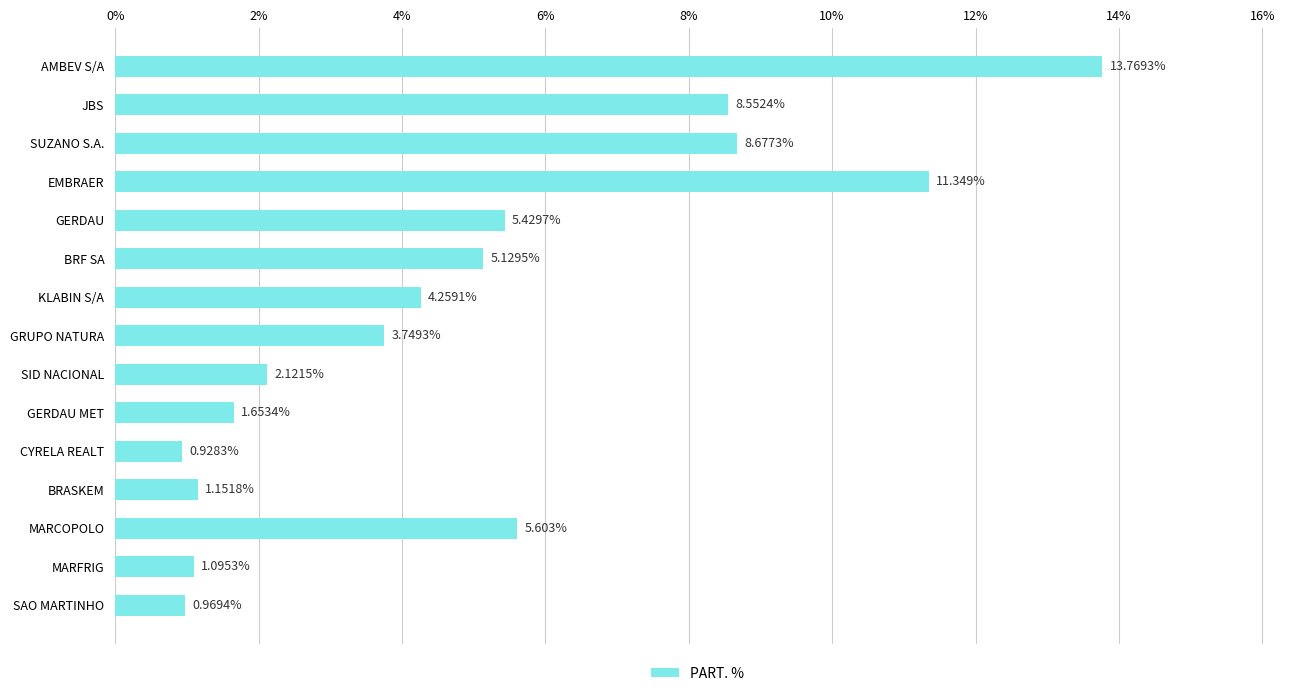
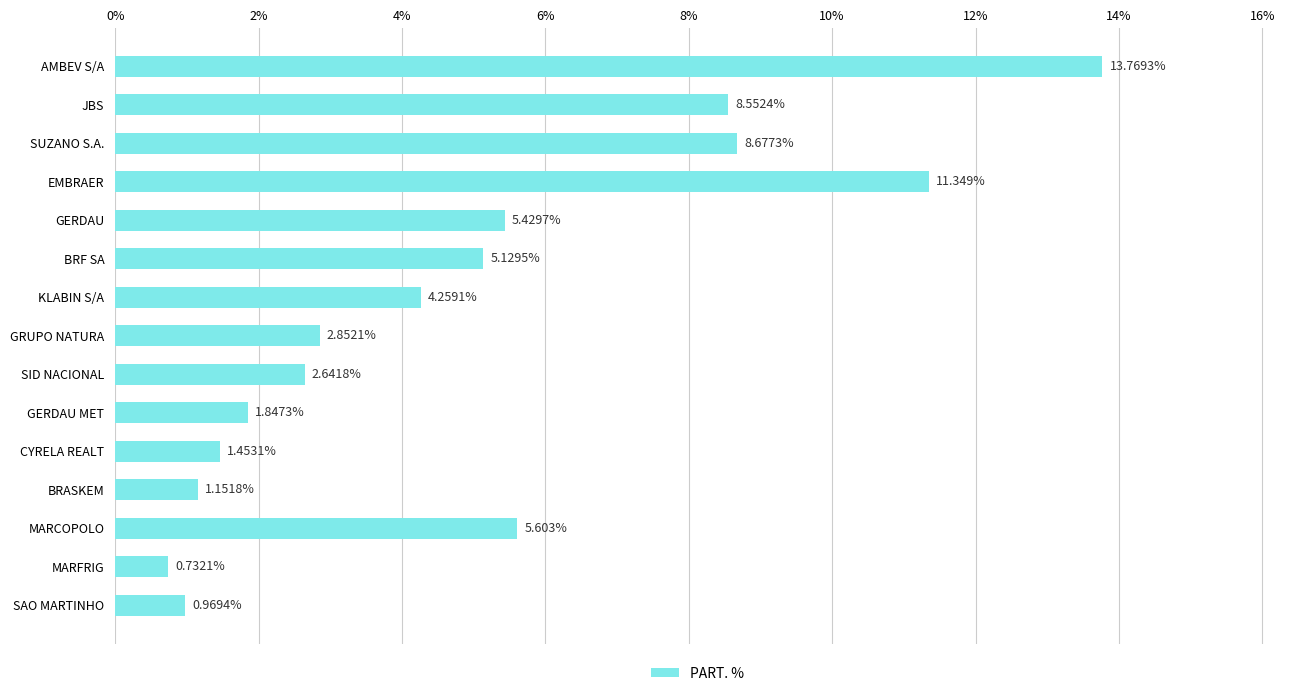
GRUPO NATURA: 3.7493% -> 2.8521%
SID NACIONAL: 2.1215% -> 2.6418%
GERDAU MET: 1.6534% -> 1.8473%
CYRELA REALT: 0.9283% -> 1.4531%
MARFRIG: 1.0953% -> 0.7321%
